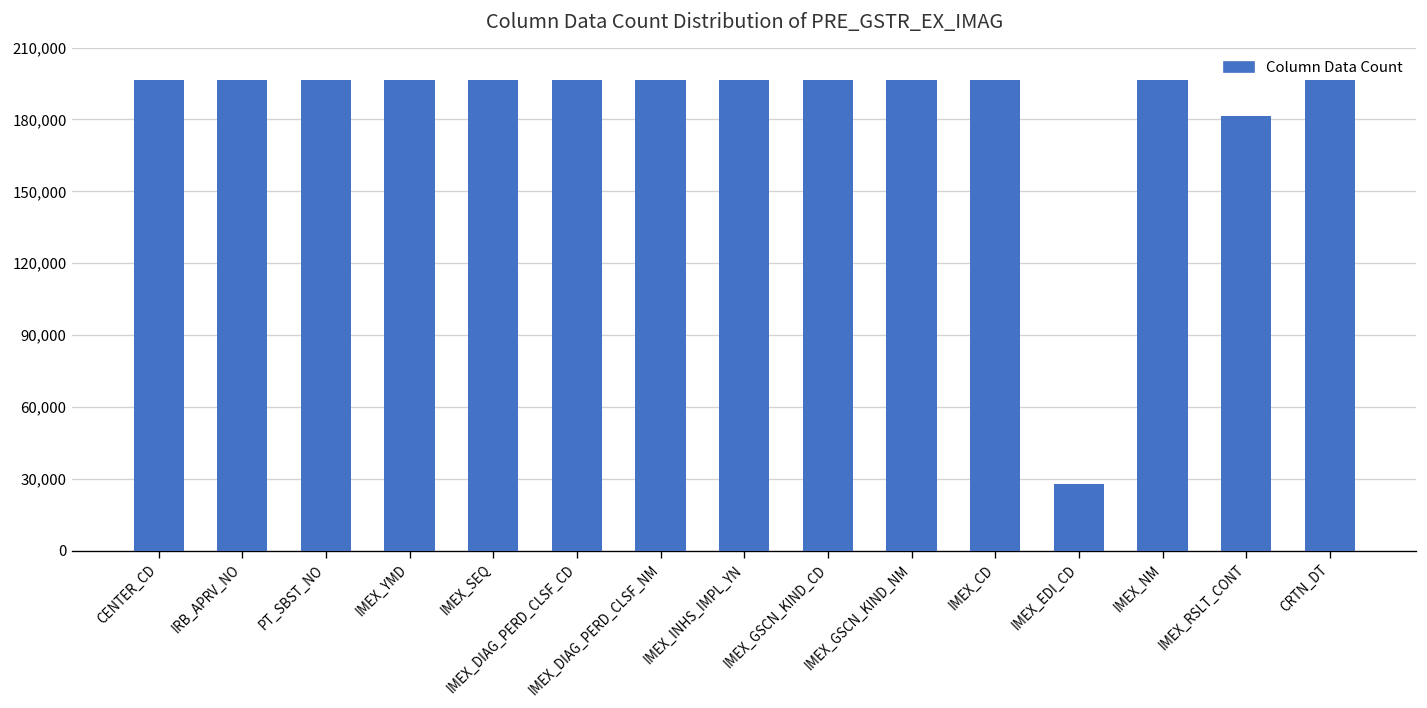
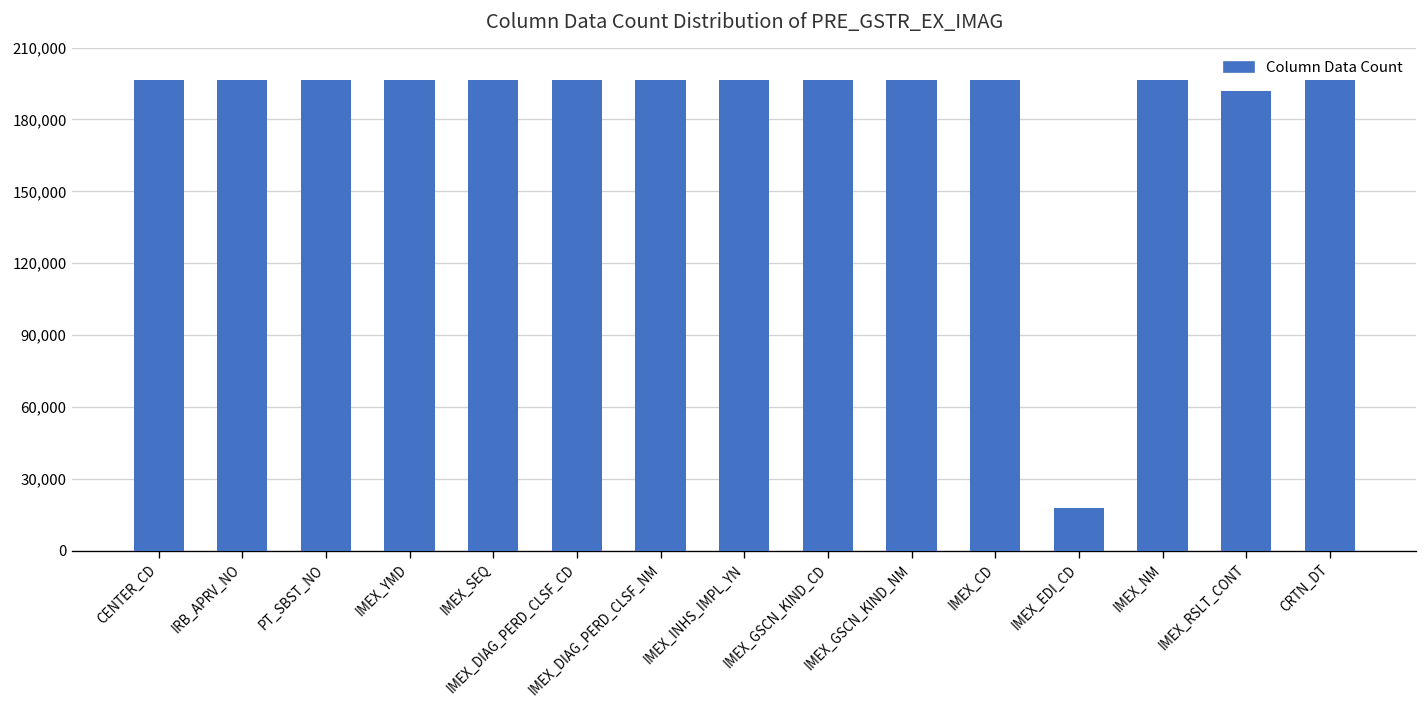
IMEX_EDI_CD: 28,000 -> 18,000
IMEX_RSLT_CONT: 182,000 -> 192,000
